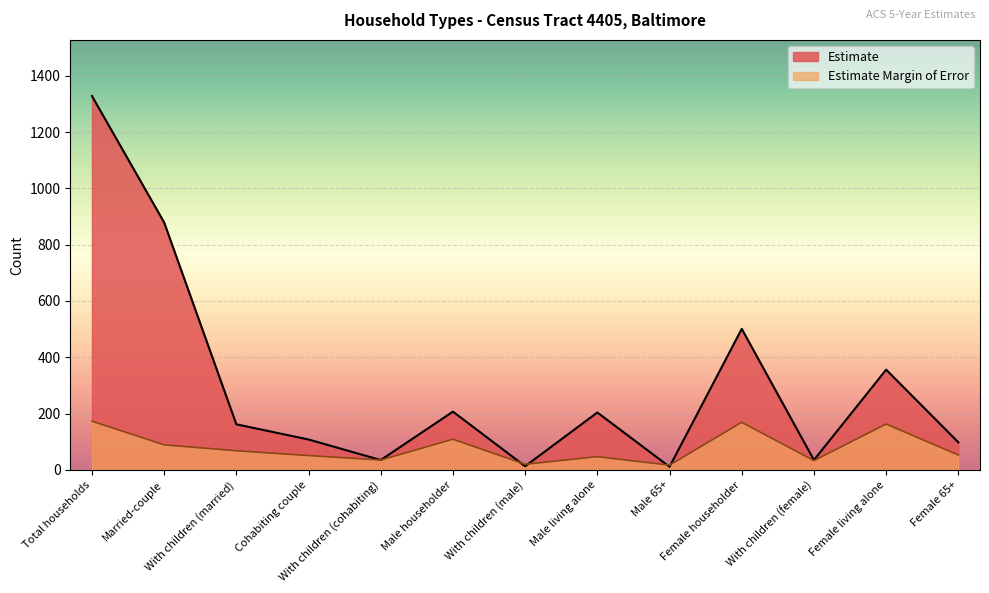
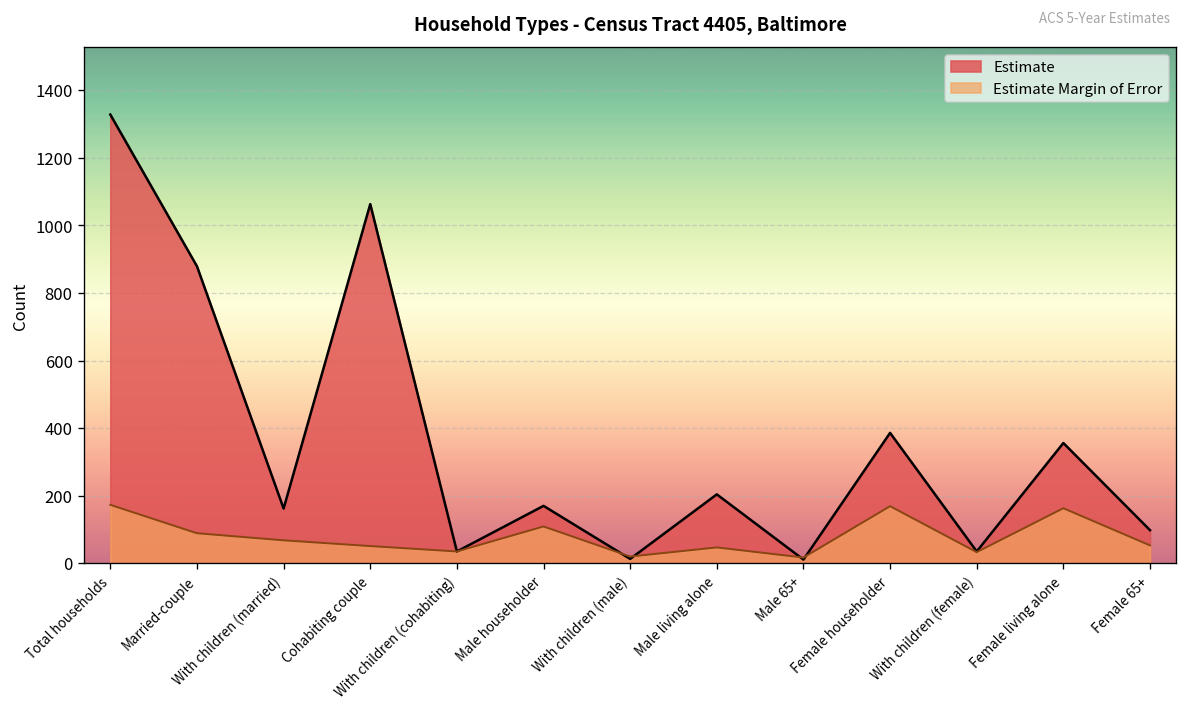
Estimate, Cohabiting couple: 110 -> 1060
Estimate, Male householder: 210 -> 170
Estimate, Female householder: 500 -> 390
